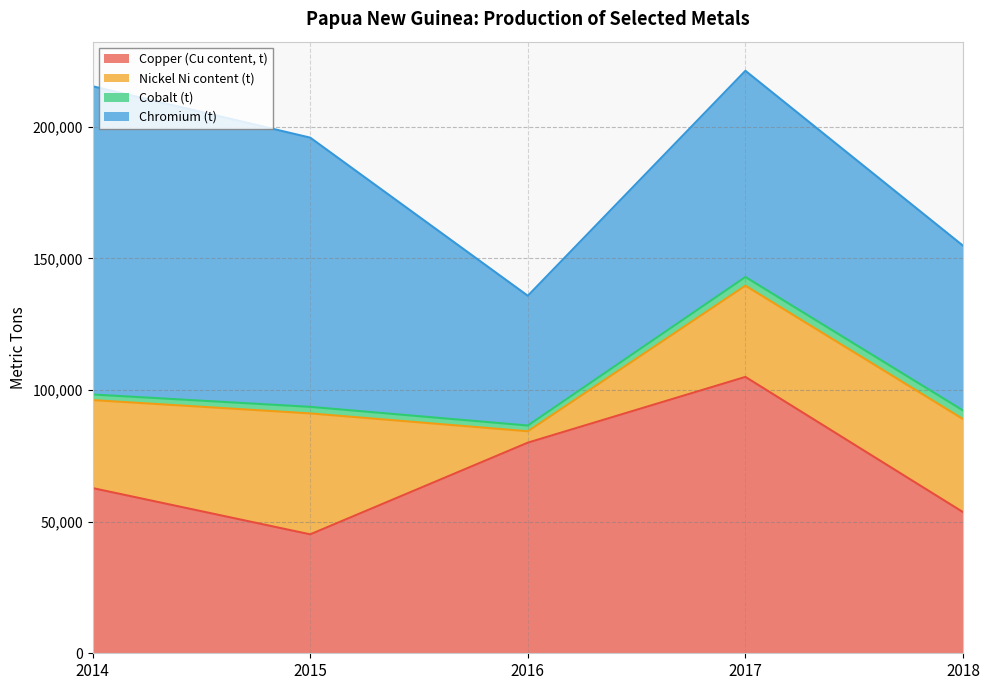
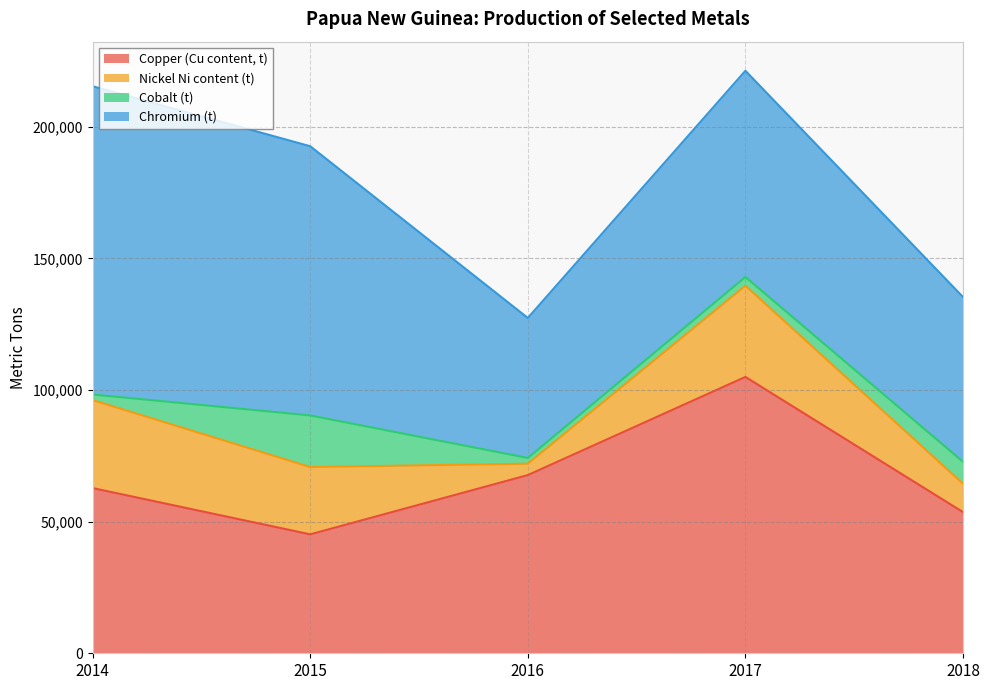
Nickel Ni content (t), 2015: 46,000 -> 26,000
Cobalt (t), 2015: 3,000 -> 20,000
Copper (Cu content, t), 2016: 80,000 -> 68,000
Chromium (t), 2016: 49,000 -> 53,000
Nickel Ni content (t), 2018: 35,000 -> 11,000
Cobalt (t), 2018: 3,000 -> 8,000
